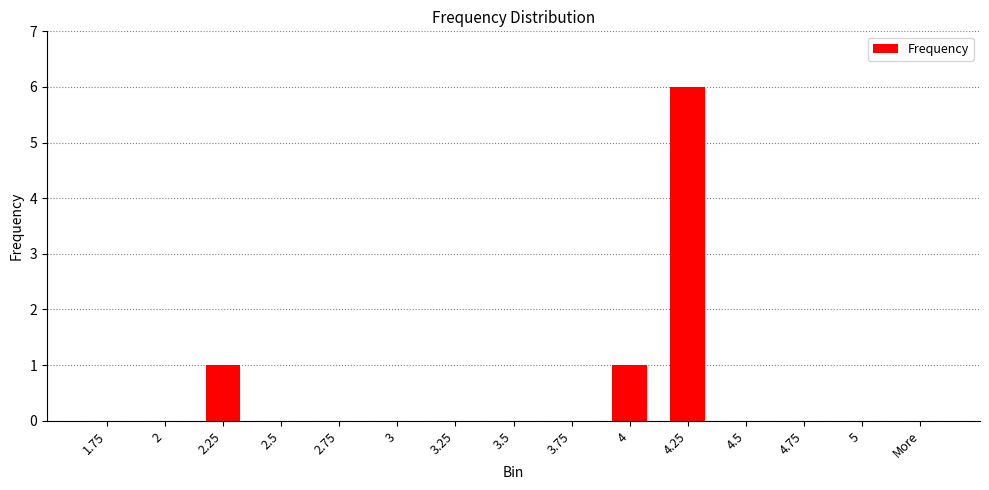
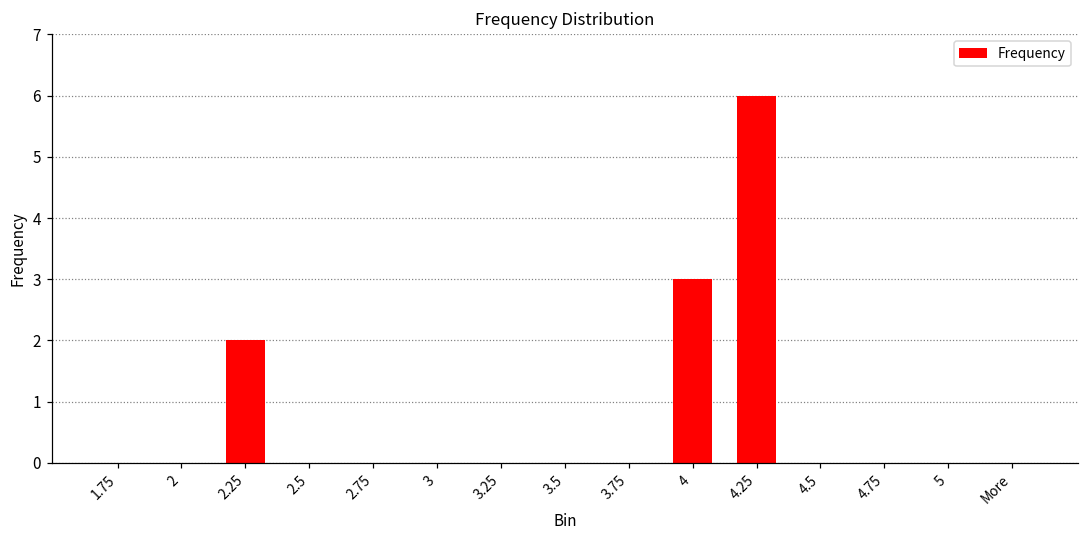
2.25: 1 -> 2
4: 1 -> 3
